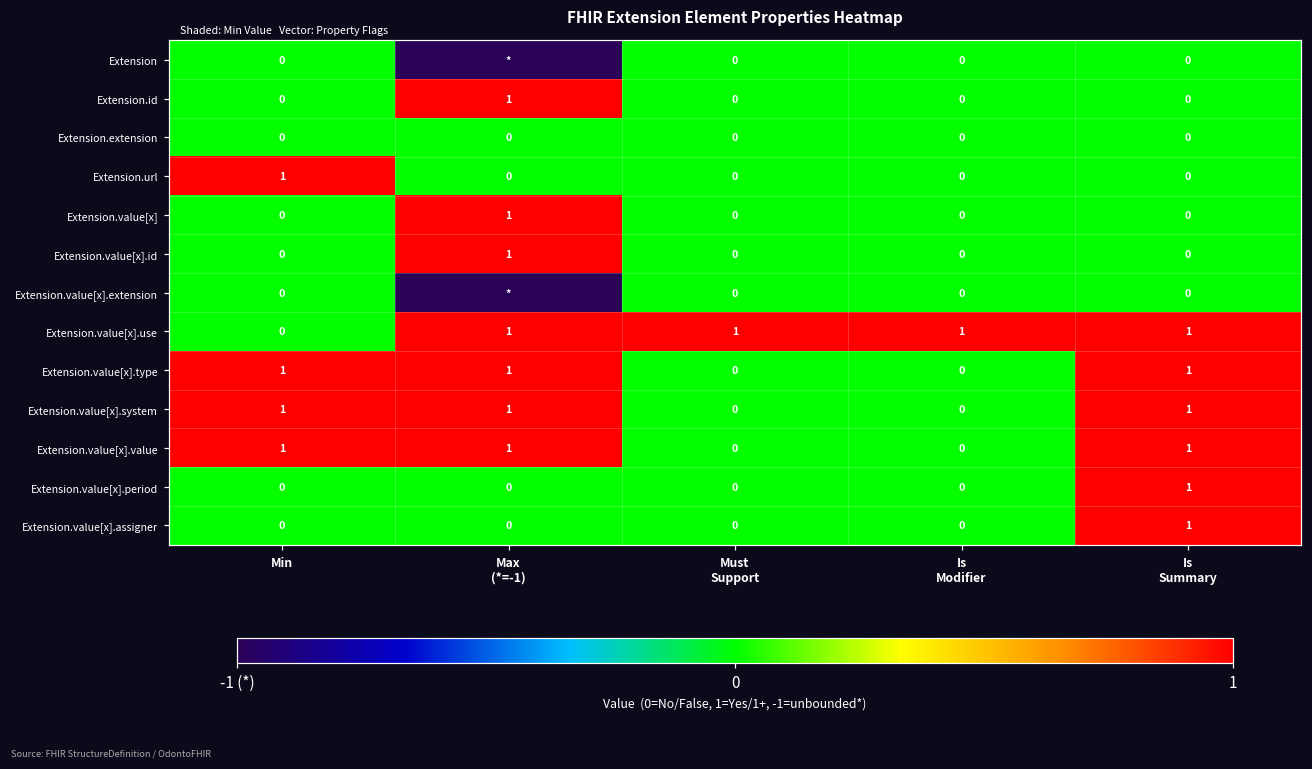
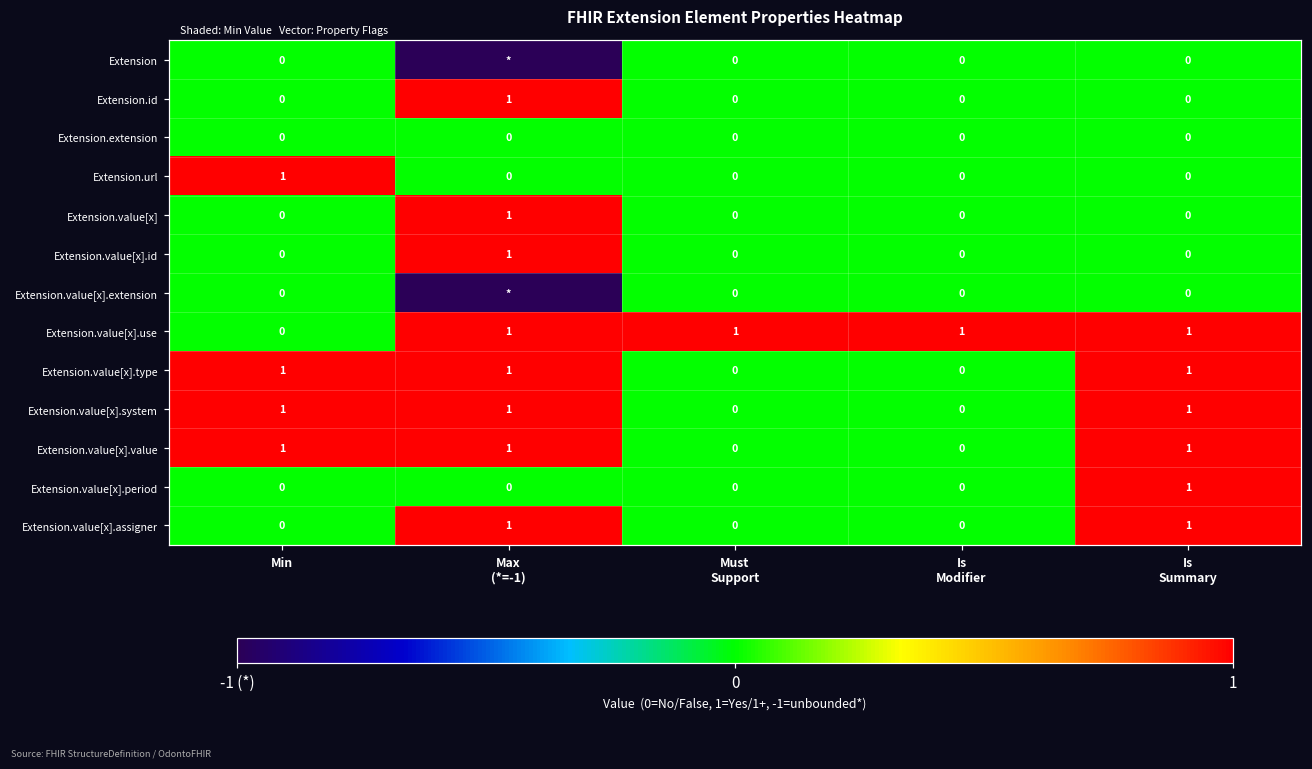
Extension.value[x].assigner, Max (*=-1): 0 -> 1
